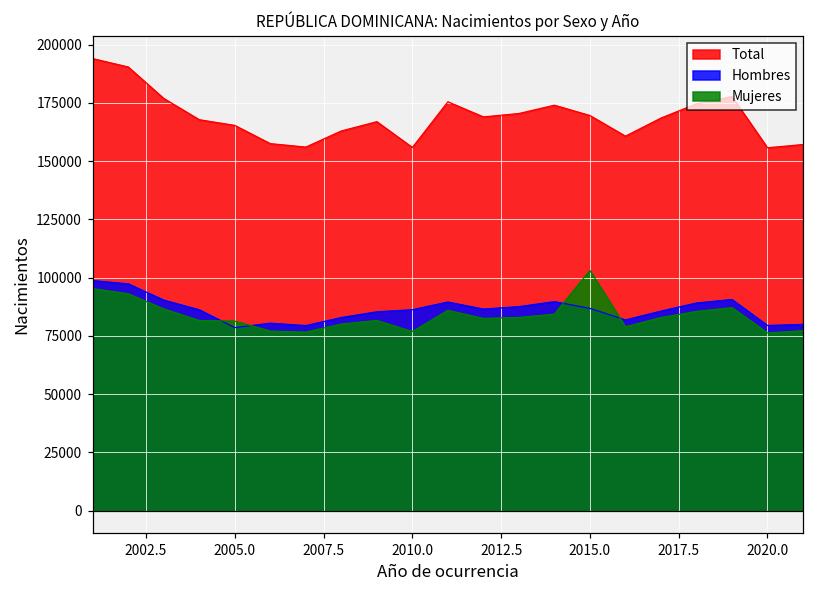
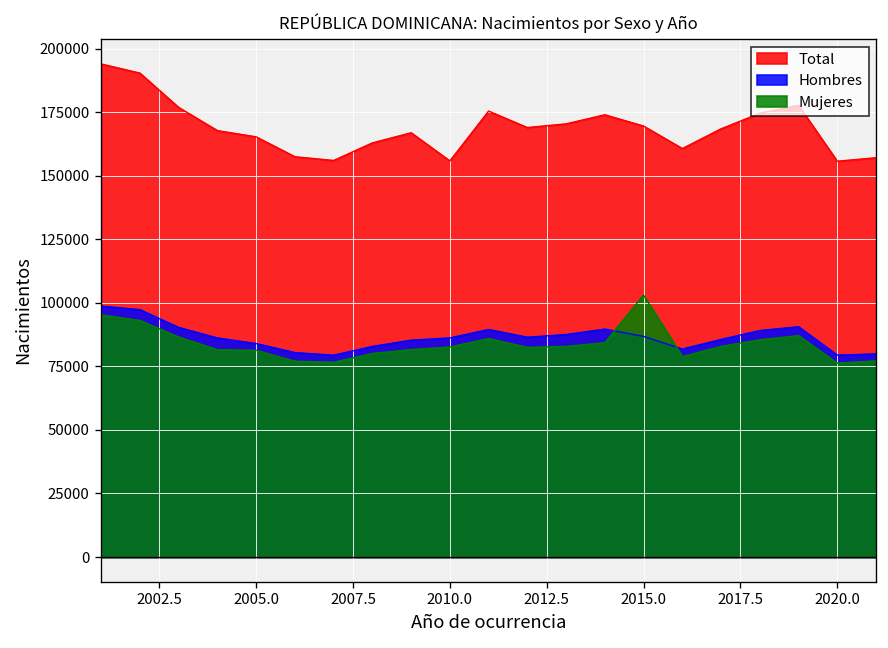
Hombres, 2005.0: 79000 -> 84000
Mujeres, 2010.0: 77000 -> 83000
